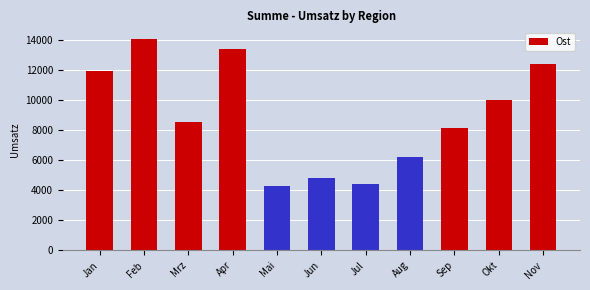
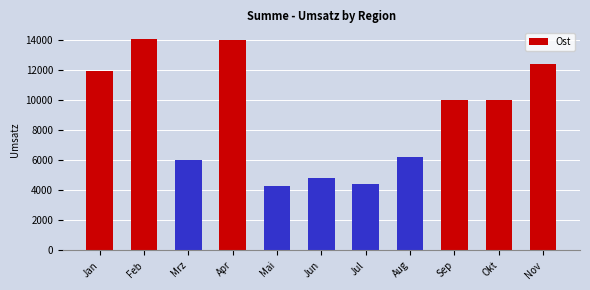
Mrz: 8500 -> 6000
Apr: 13400 -> 14000
Sep: 8200 -> 10000
